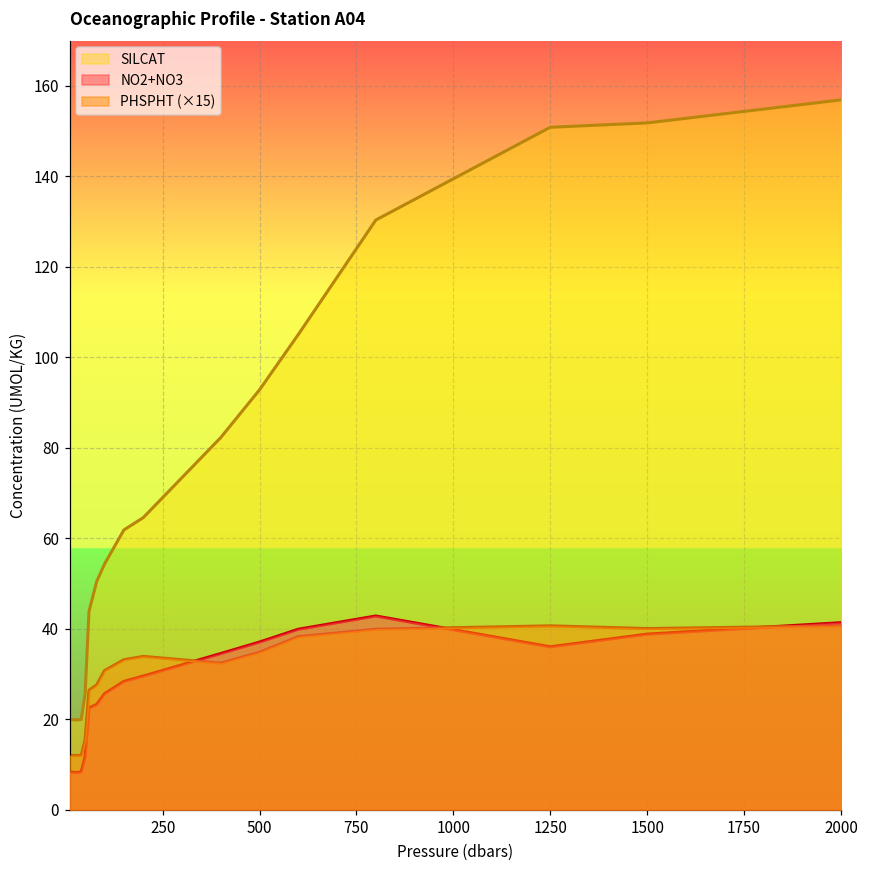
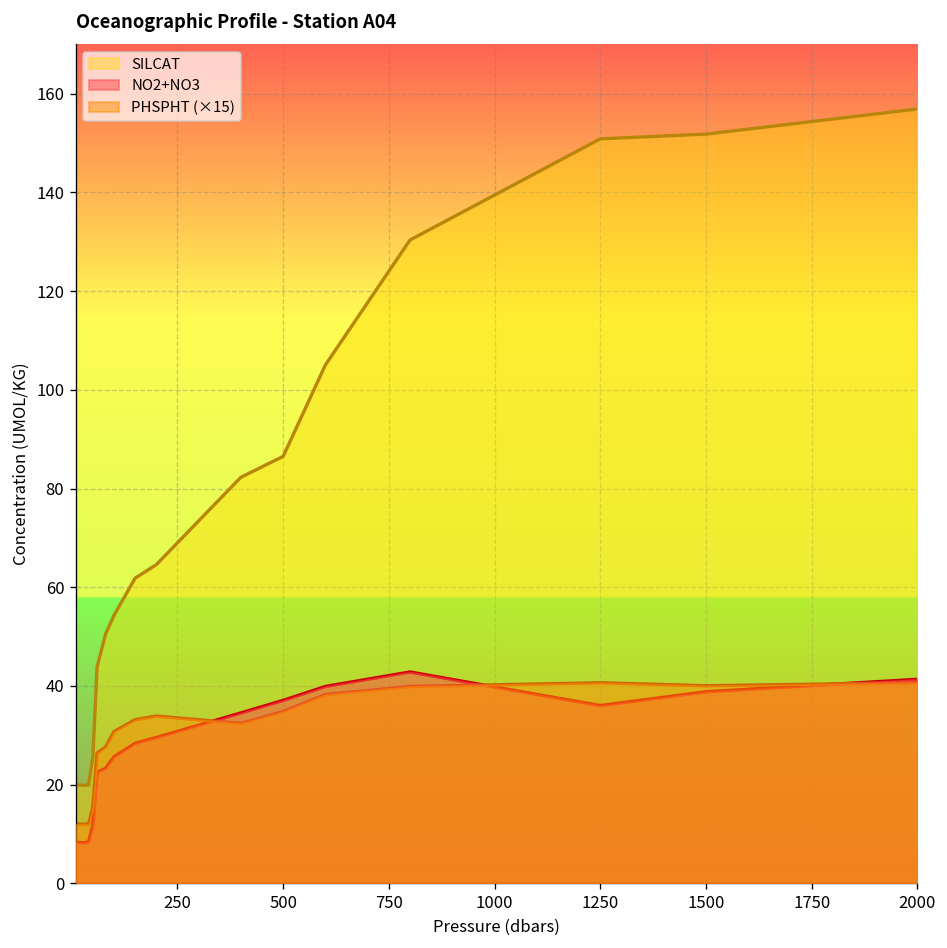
SILCAT, 500: 93 -> 87
